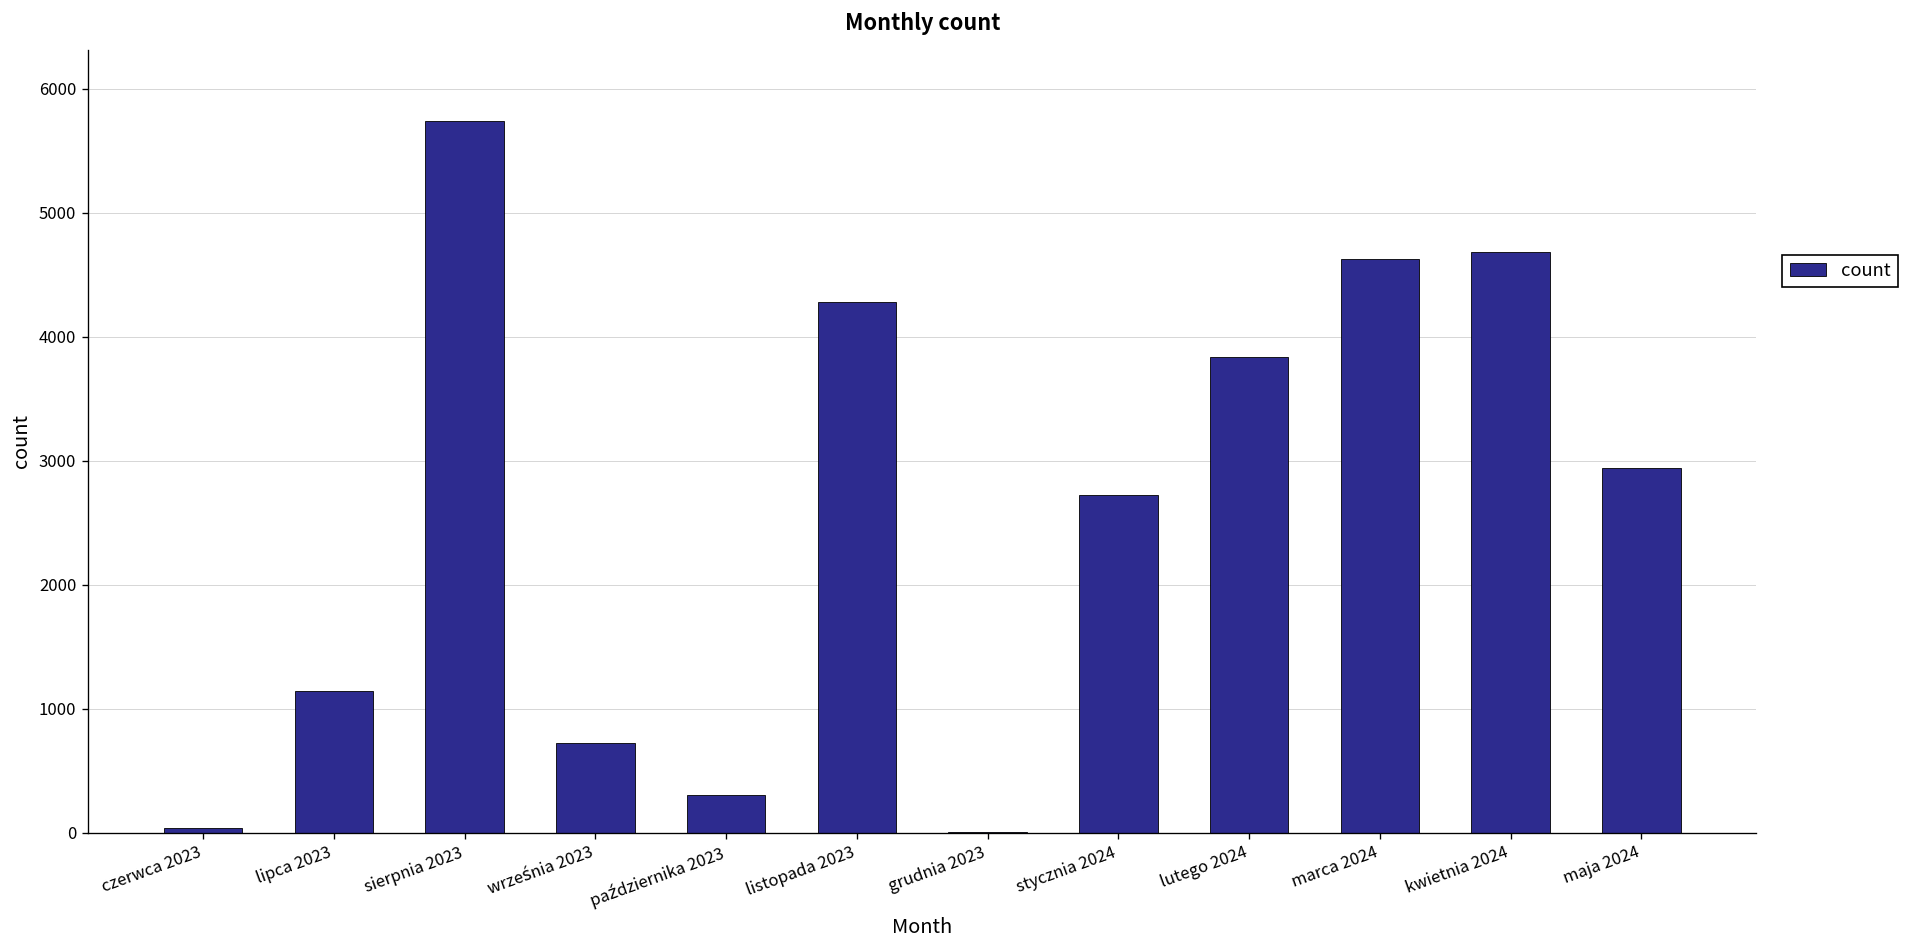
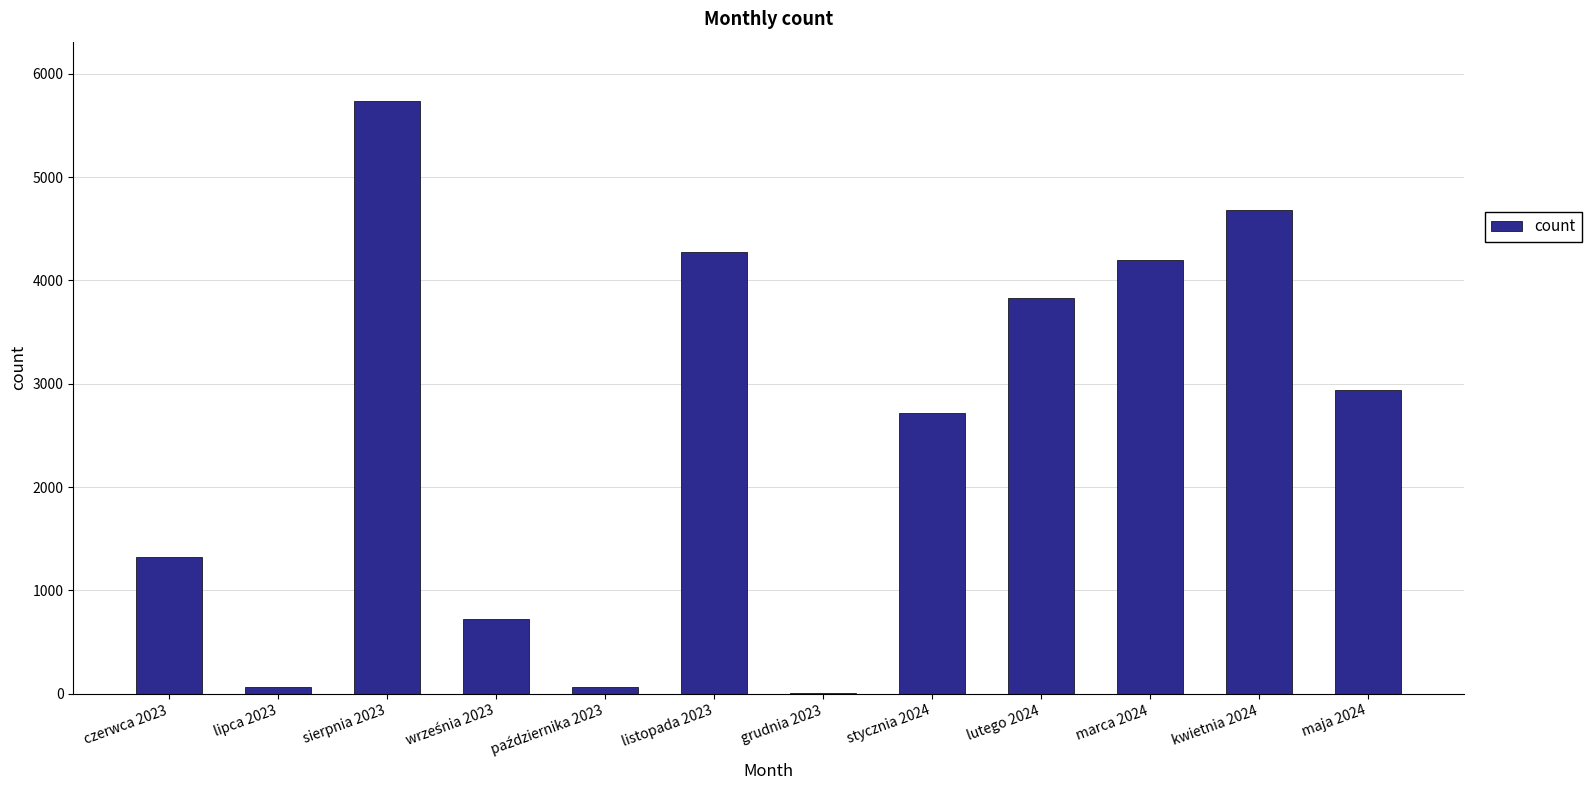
czerwca 2023: 40 -> 1330
lipca 2023: 1140 -> 70
października 2023: 310 -> 60
marca 2024: 4620 -> 4200
